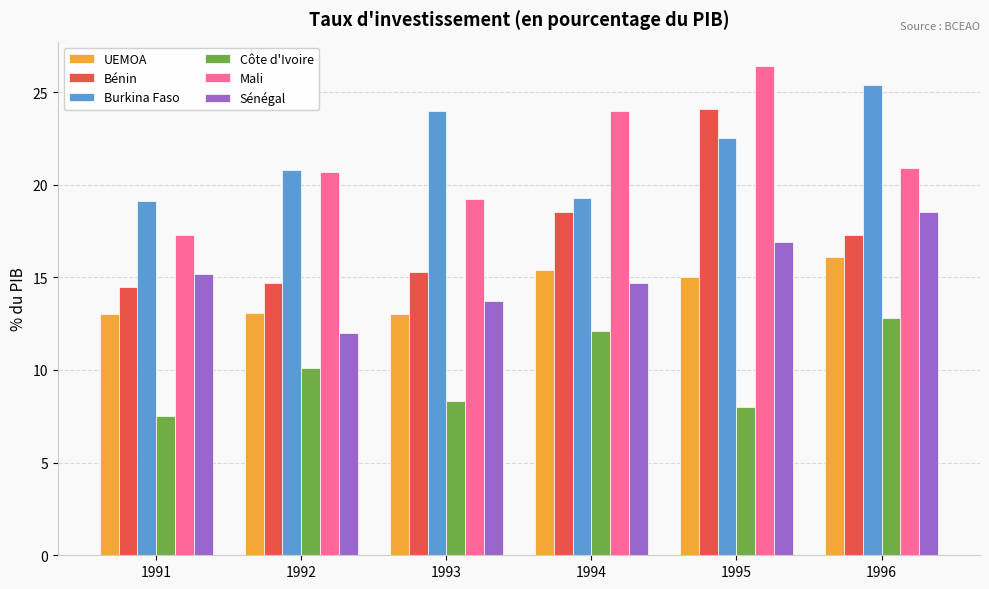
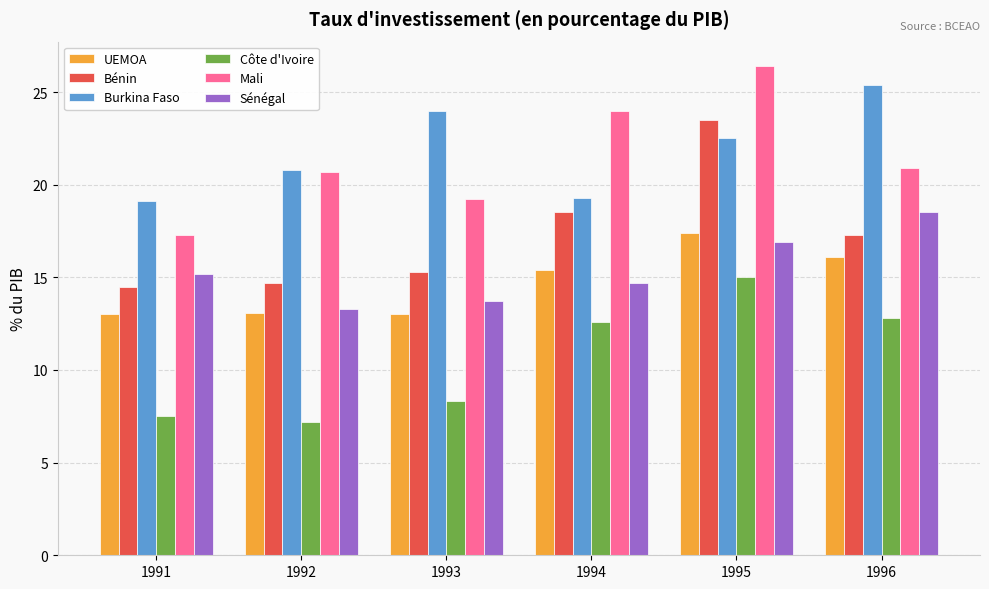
Côte d'Ivoire, 1992: 10.1 -> 7.2
Sénégal, 1992: 12.0 -> 13.3
Côte d'Ivoire, 1994: 12.1 -> 12.6
UEMOA, 1995: 15.0 -> 17.4
Bénin, 1995: 24.1 -> 23.5
Côte d'Ivoire, 1995: 8 -> 15
